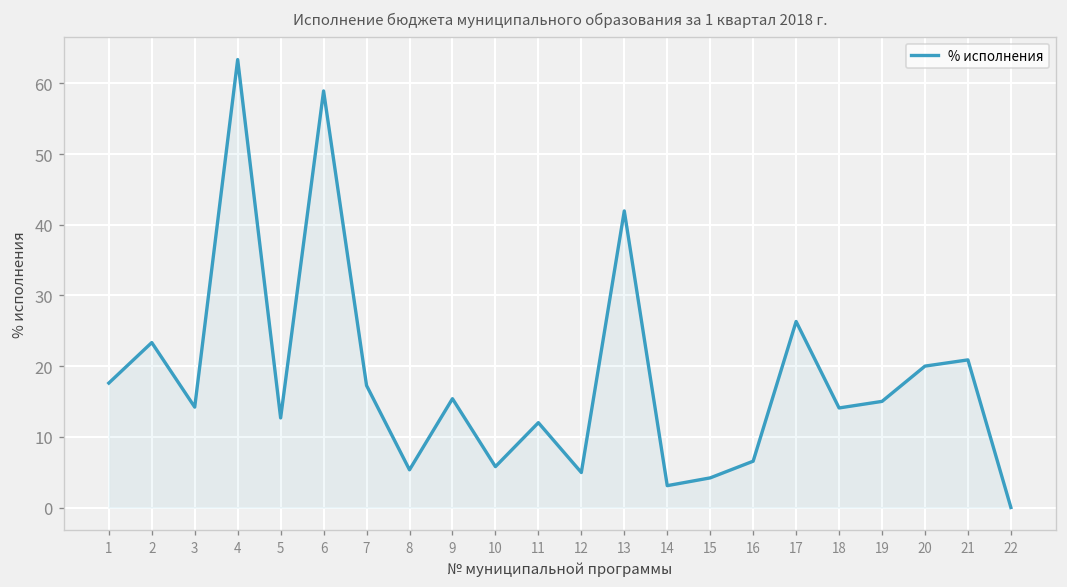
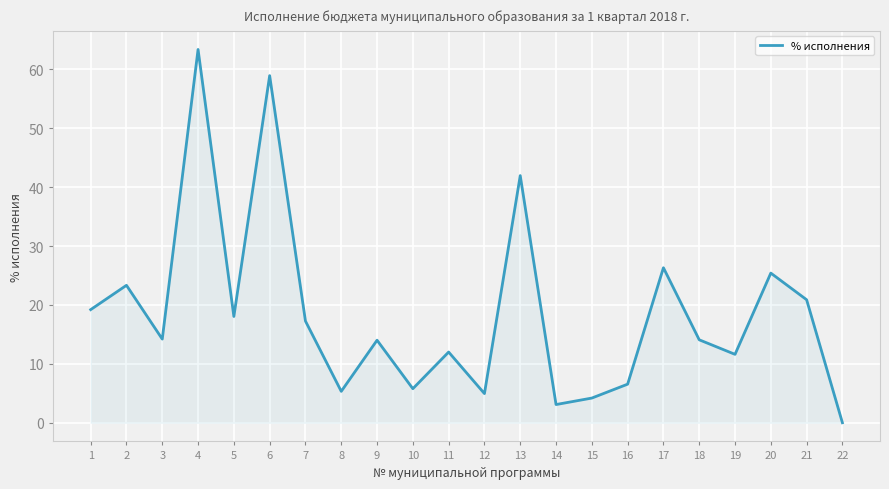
1: 18 -> 19
5: 13 -> 18
9: 15 -> 14
19: 15 -> 12
20: 20 -> 25
